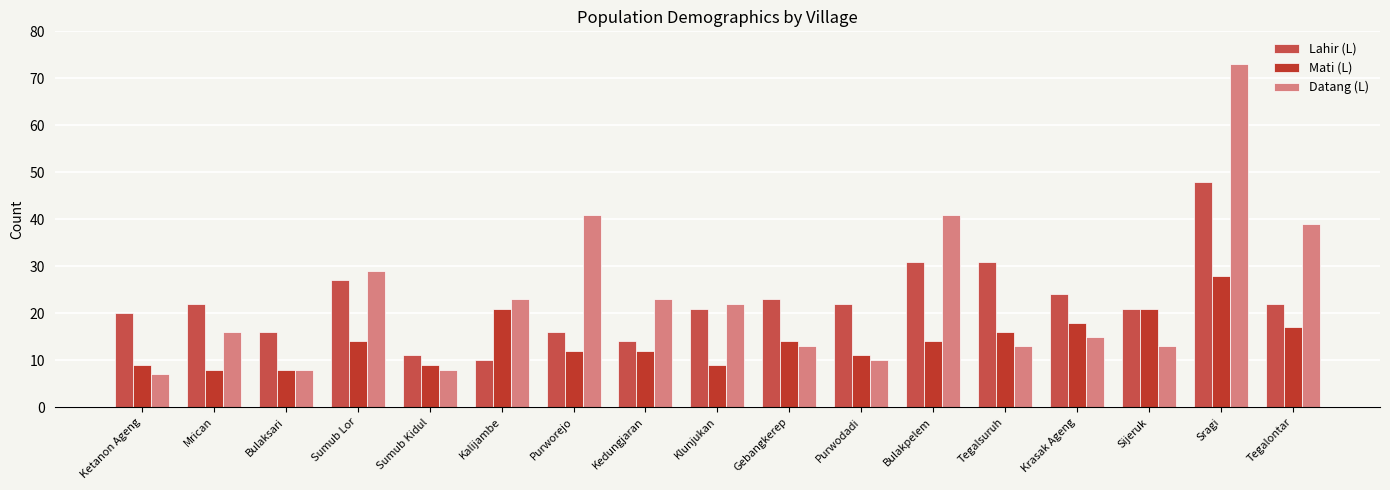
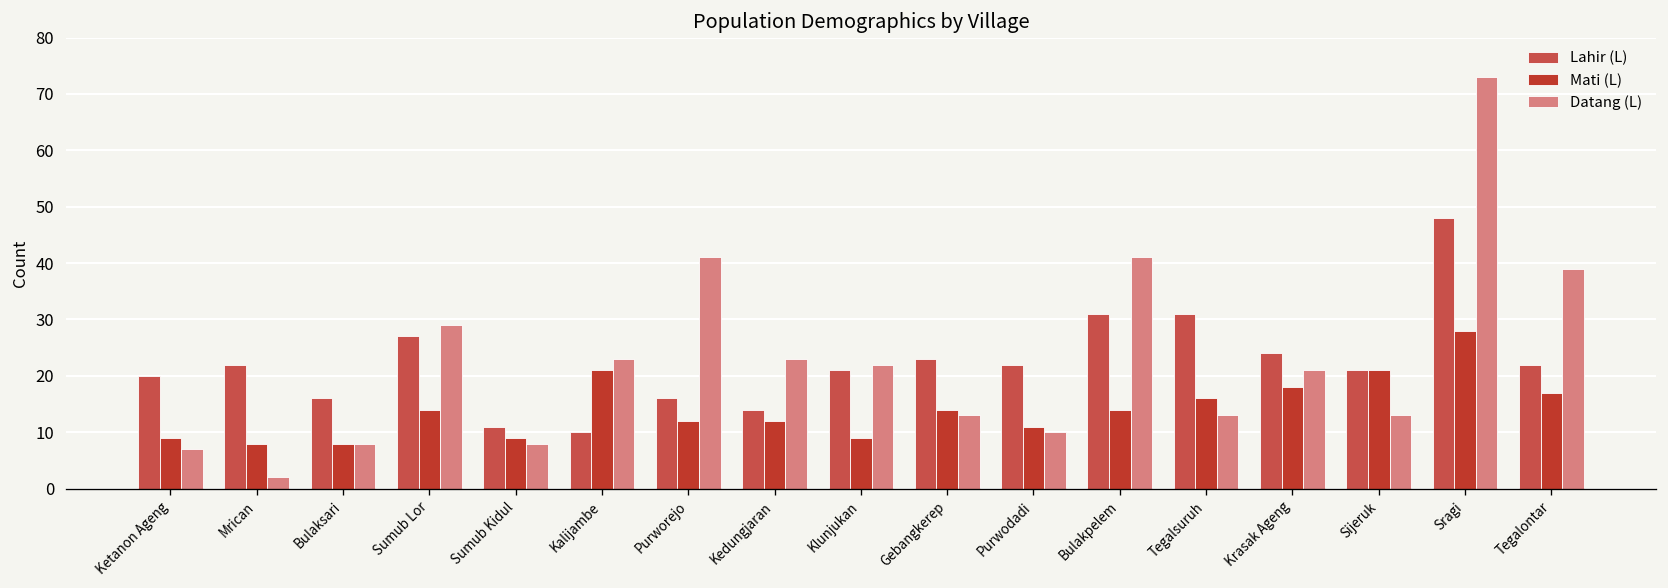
Datang (L), Mrican: 16 -> 2
Datang (L), Krasak Ageng: 15 -> 21
